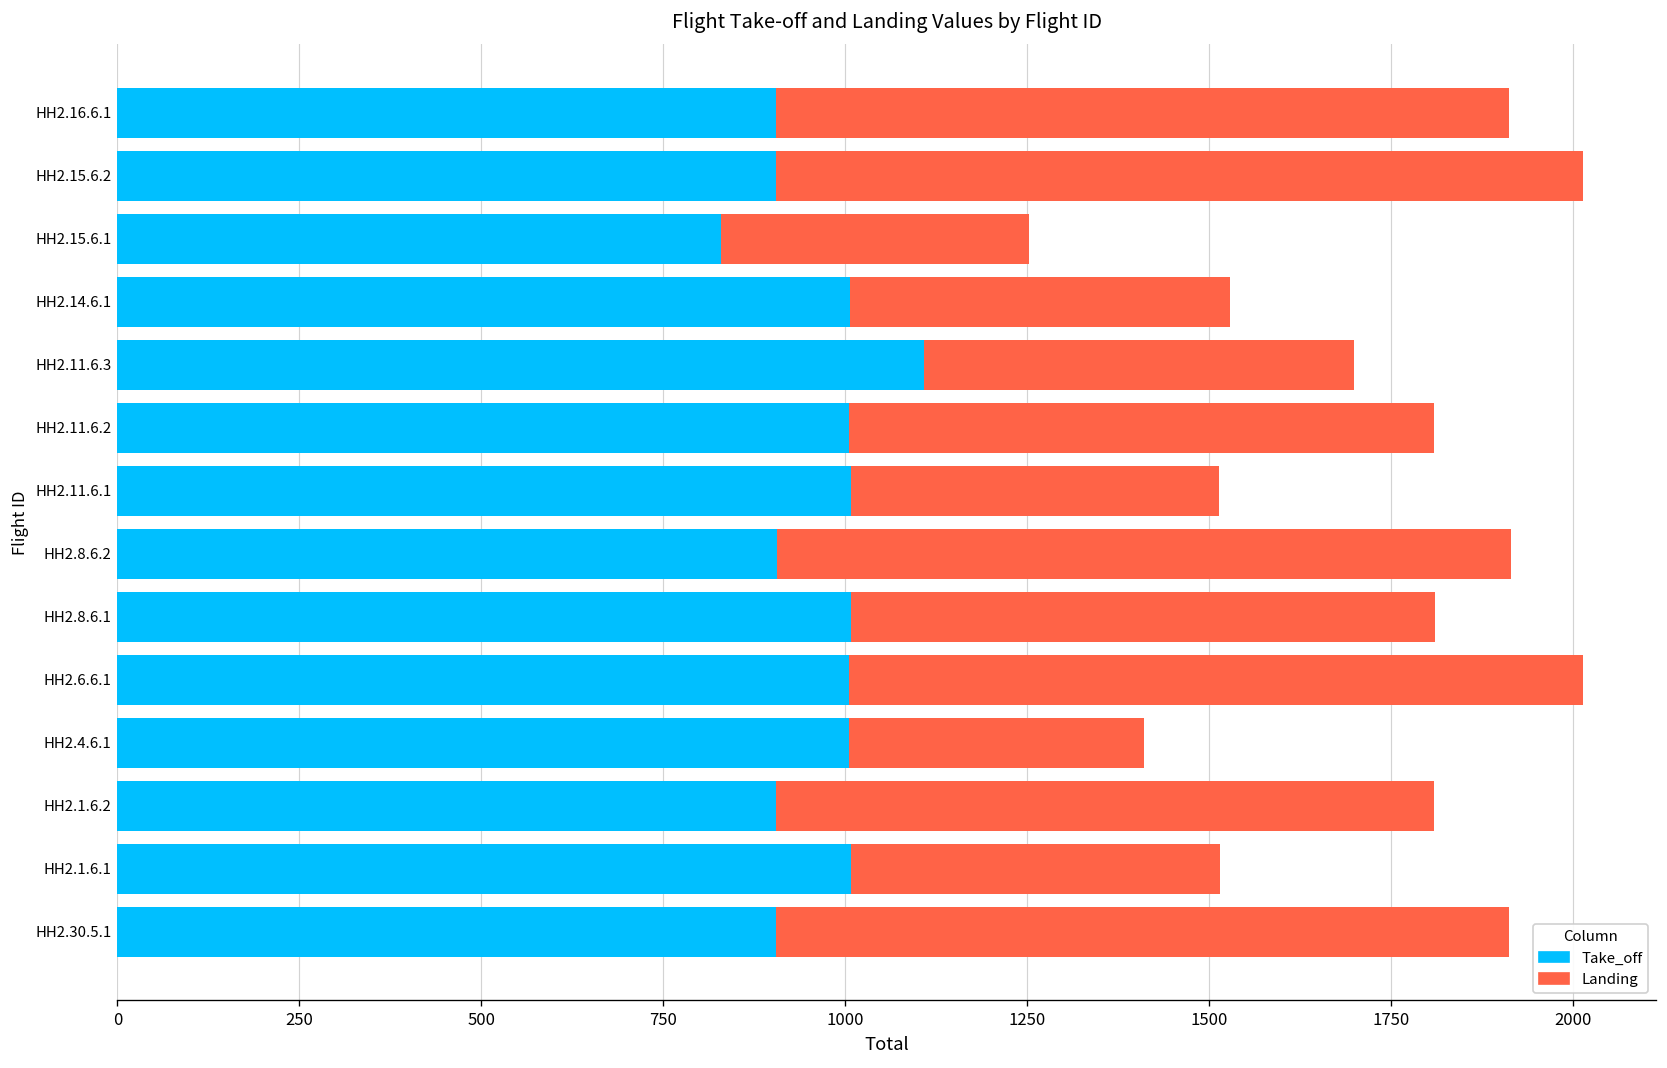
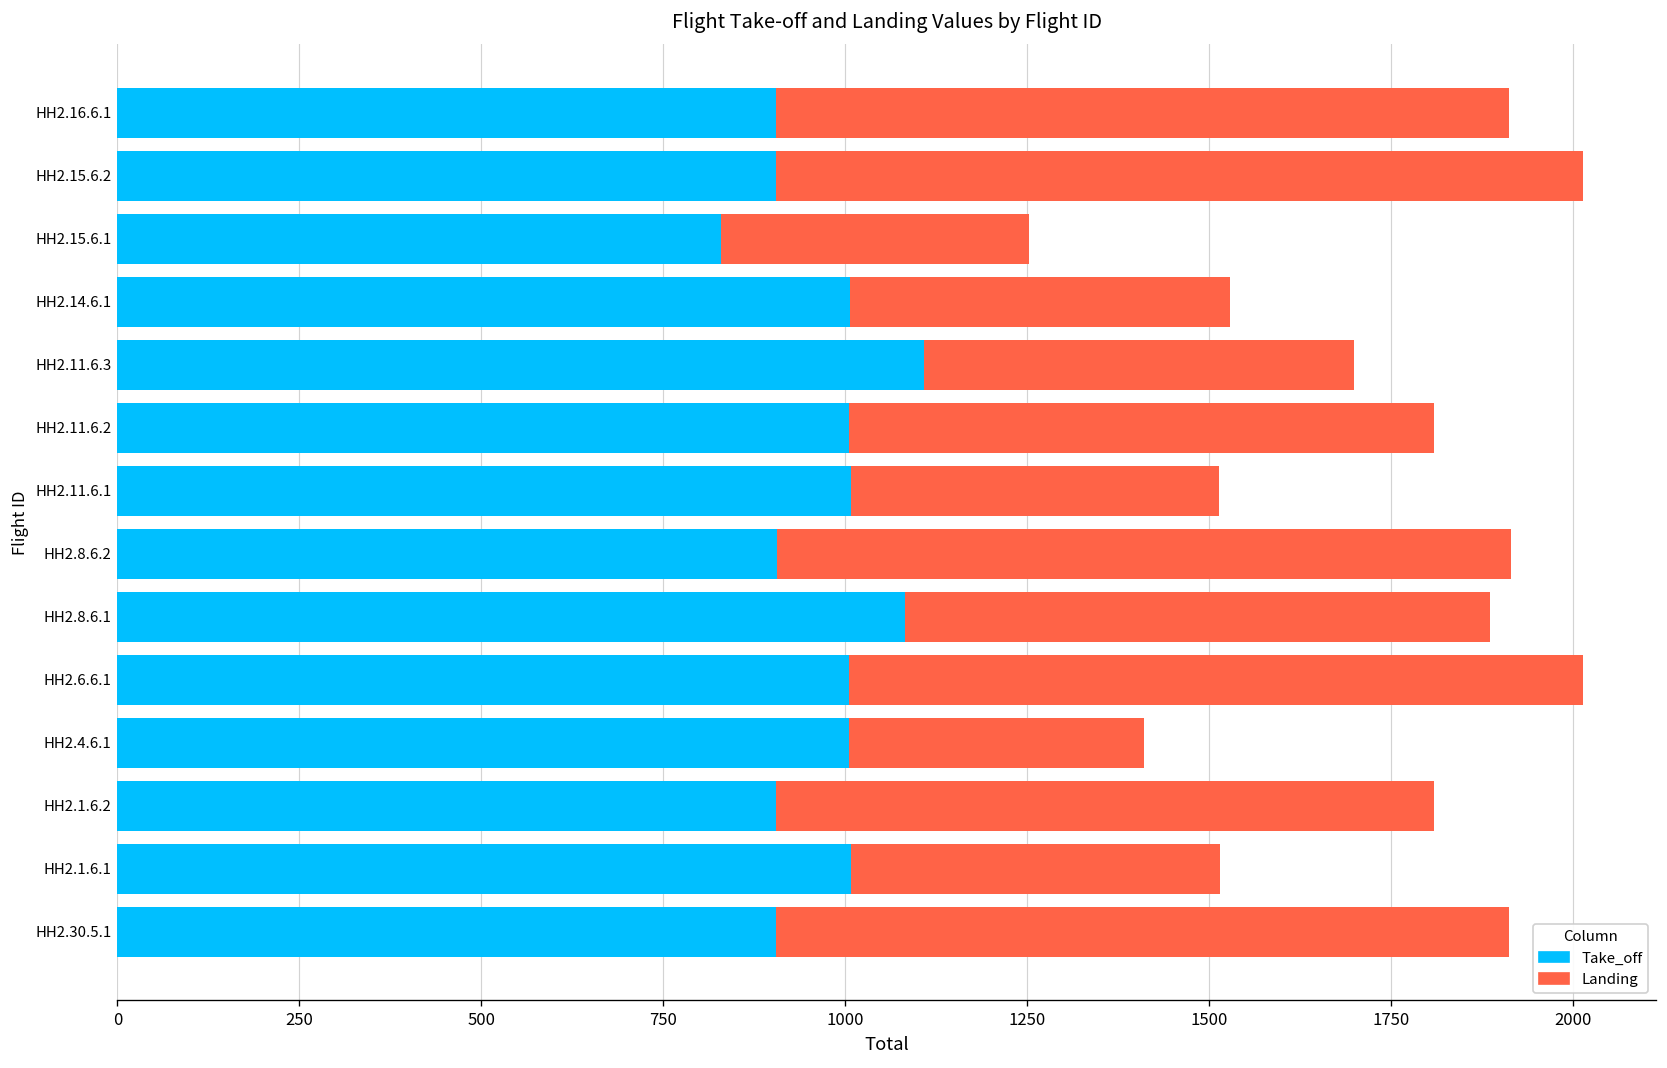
Take_off, HH2.8.6.1: 1010 -> 1080
